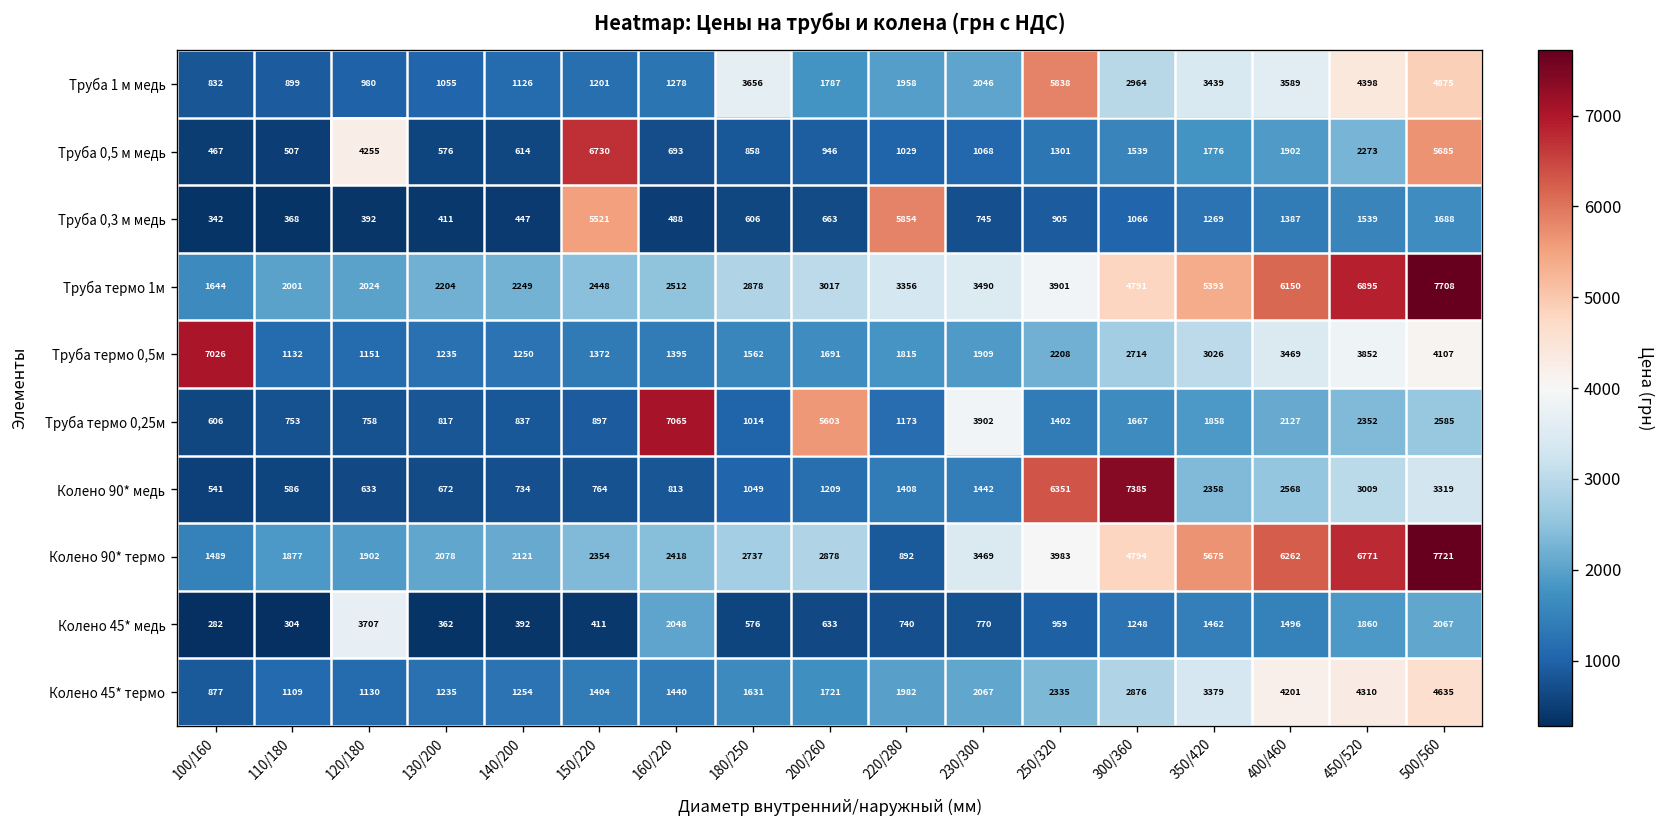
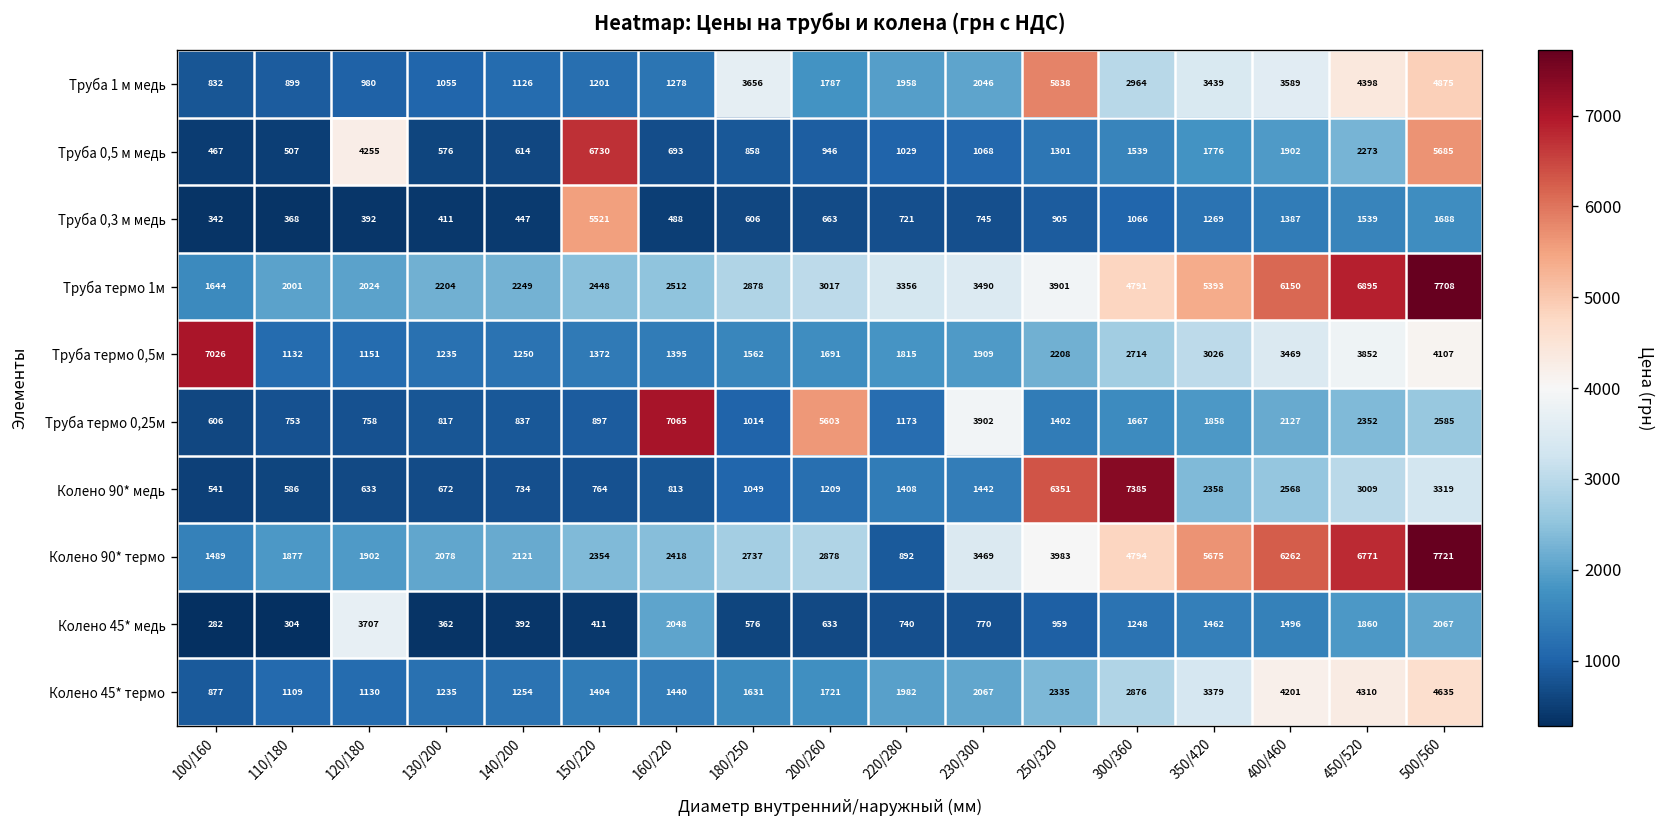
Труба 0,3 м медь, 220/280: 5854 -> 721
